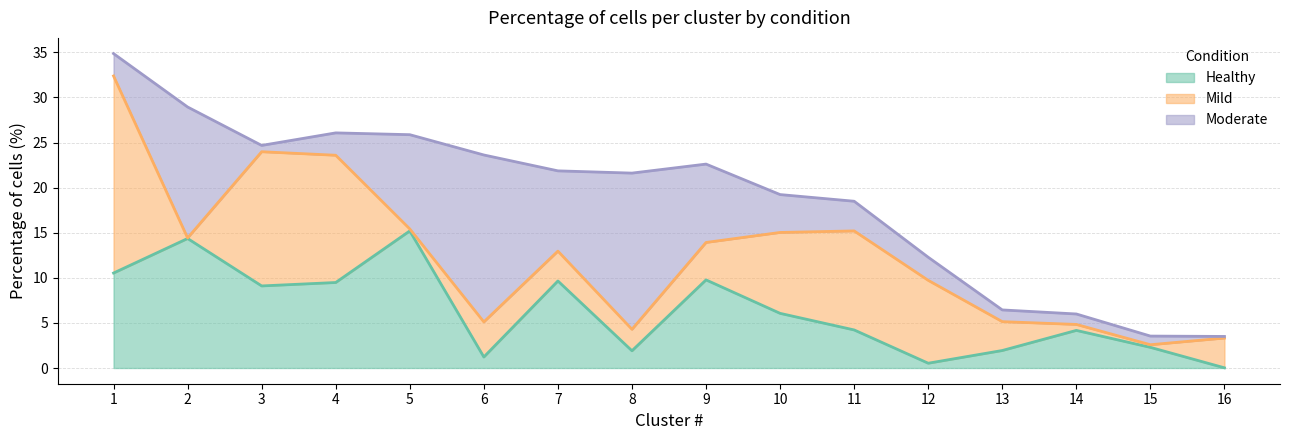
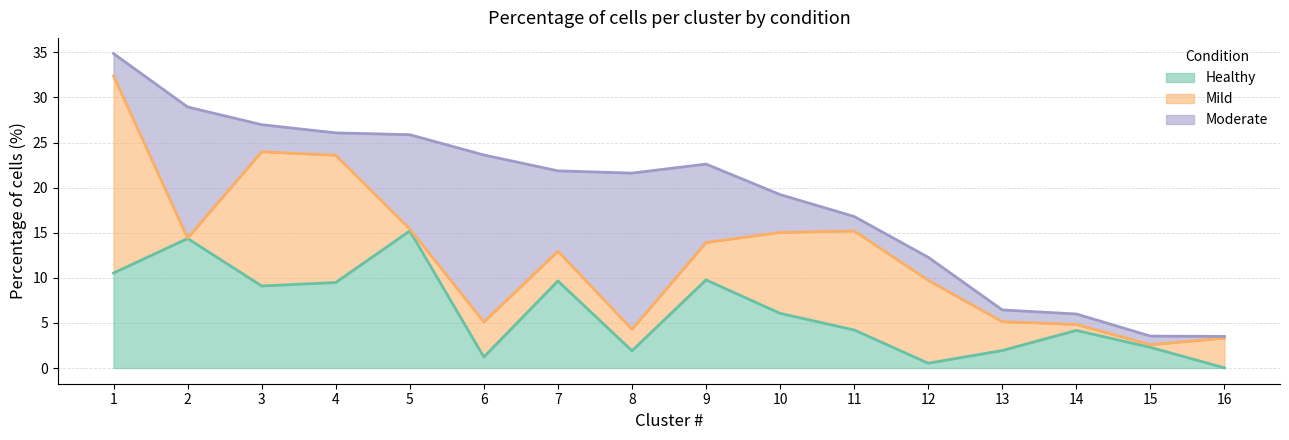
Moderate, 3: 1 -> 3
Moderate, 11: 3 -> 2
